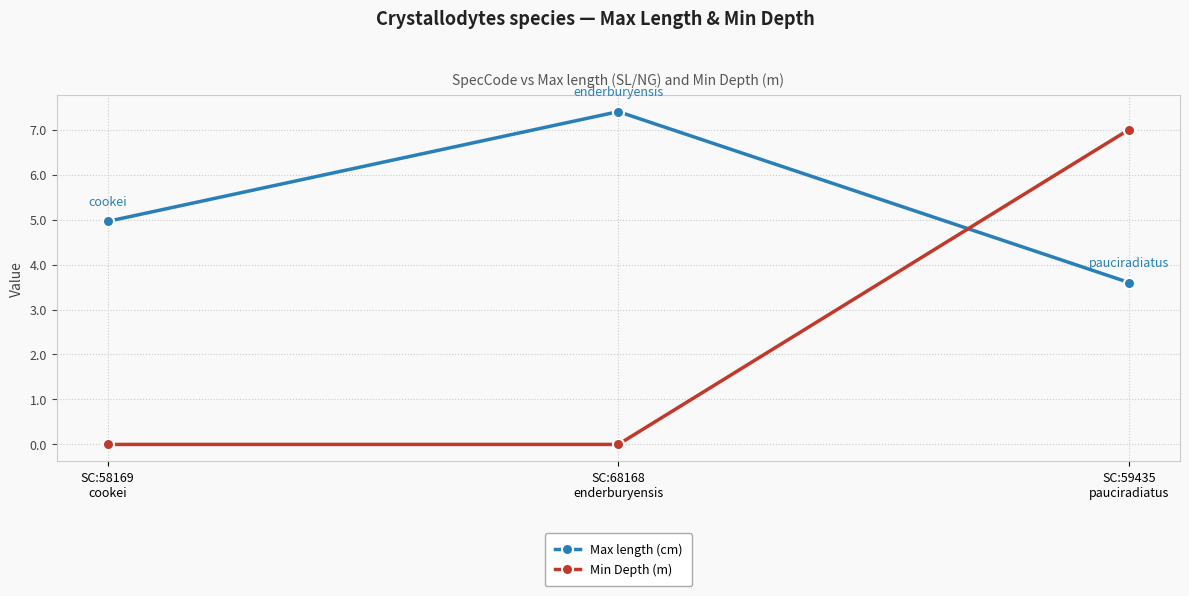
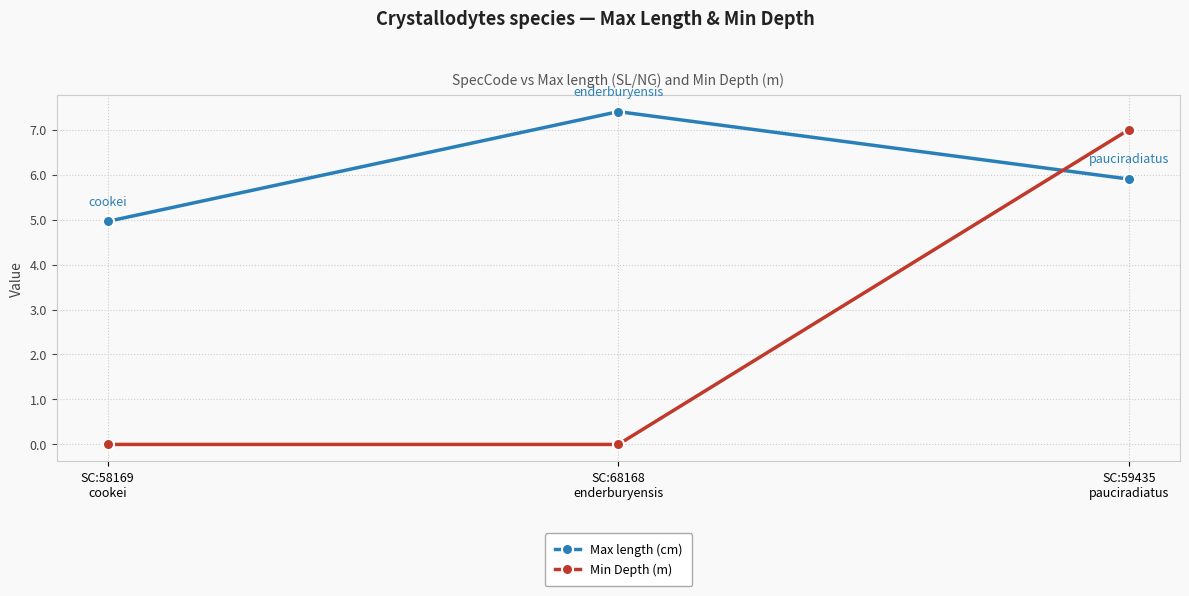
Max length (cm), SC:59435 pauciradiatus: 3.6 -> 5.9
